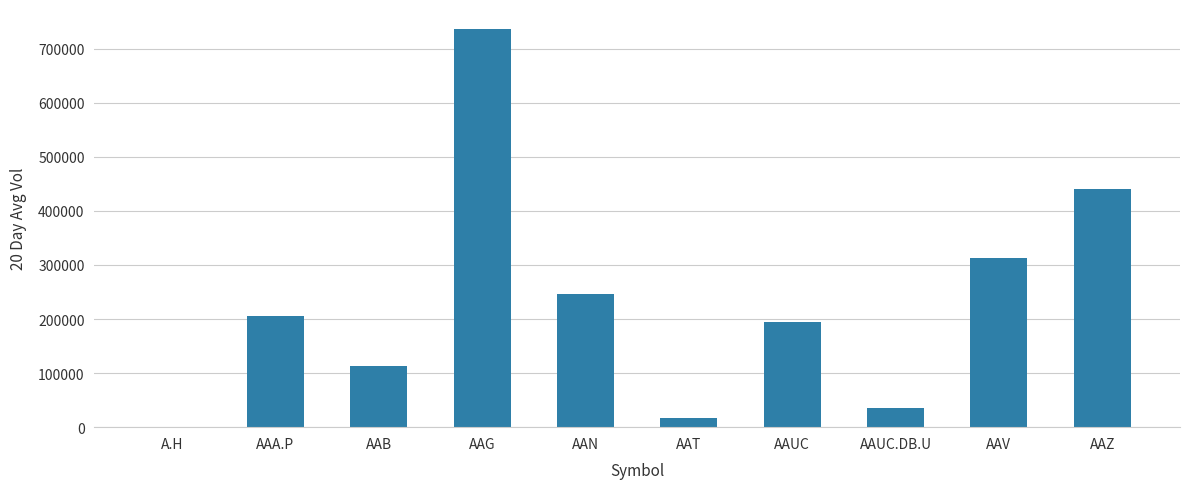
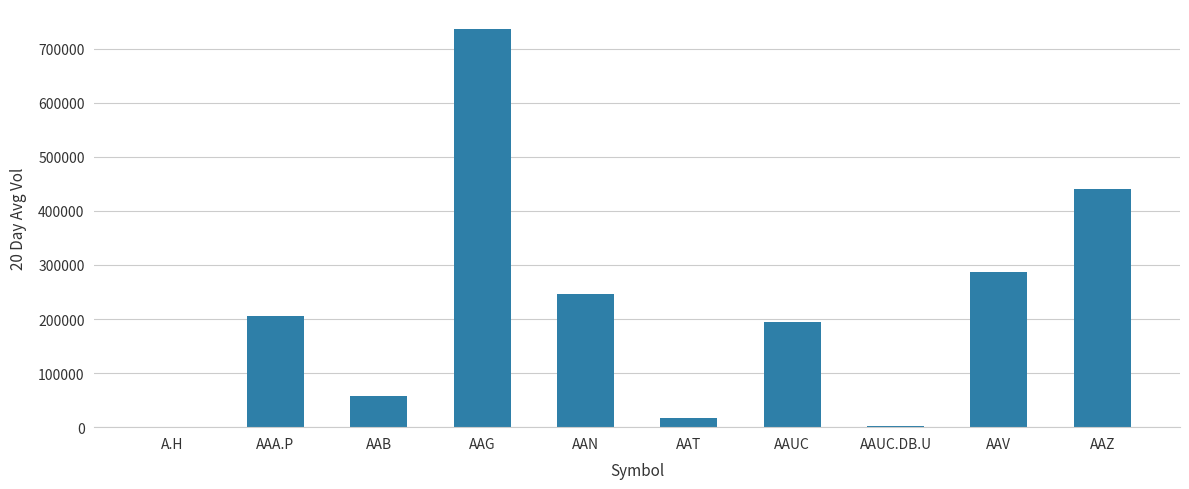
AAB: 110000 -> 60000
AAUC.DB.U: 40000 -> 0
AAV: 310000 -> 290000
